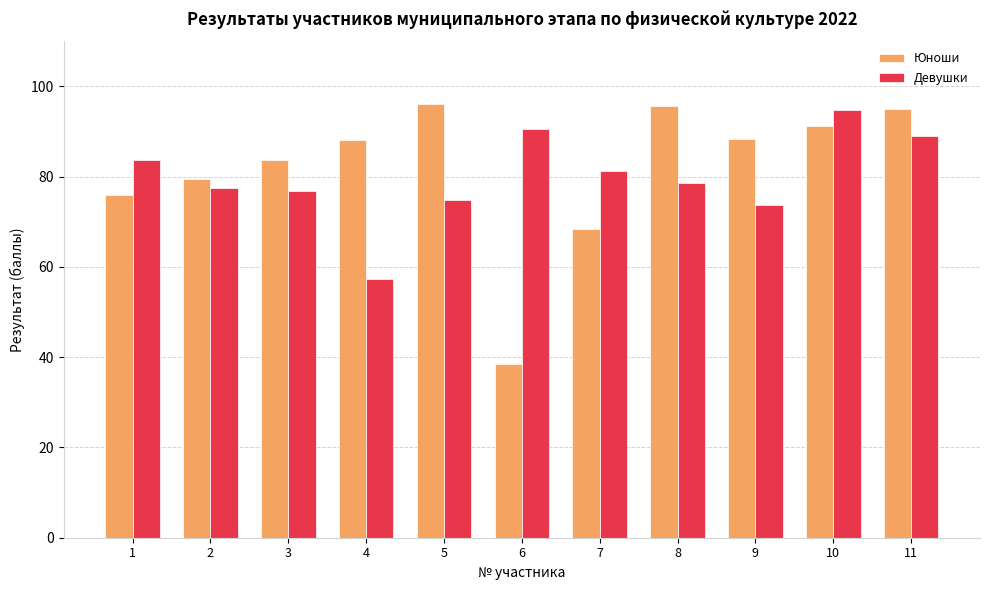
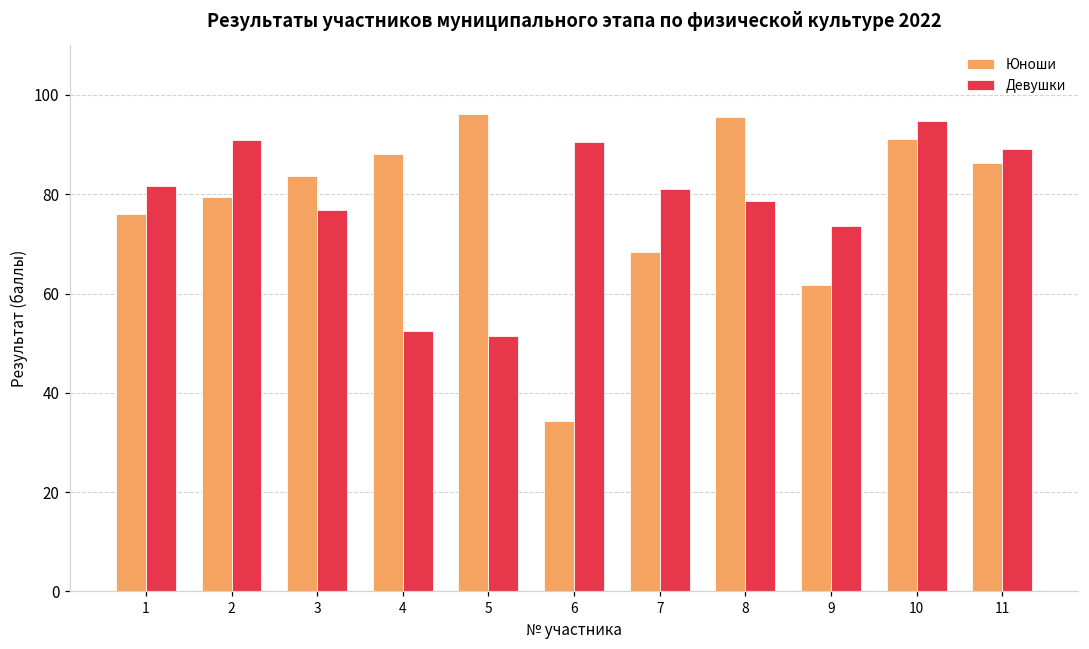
Девушки, 1: 84 -> 82
Девушки, 2: 77 -> 91
Девушки, 4: 57 -> 52
Девушки, 5: 75 -> 52
Юноши, 6: 38 -> 34
Юноши, 9: 88 -> 62
Юноши, 11: 95 -> 86
